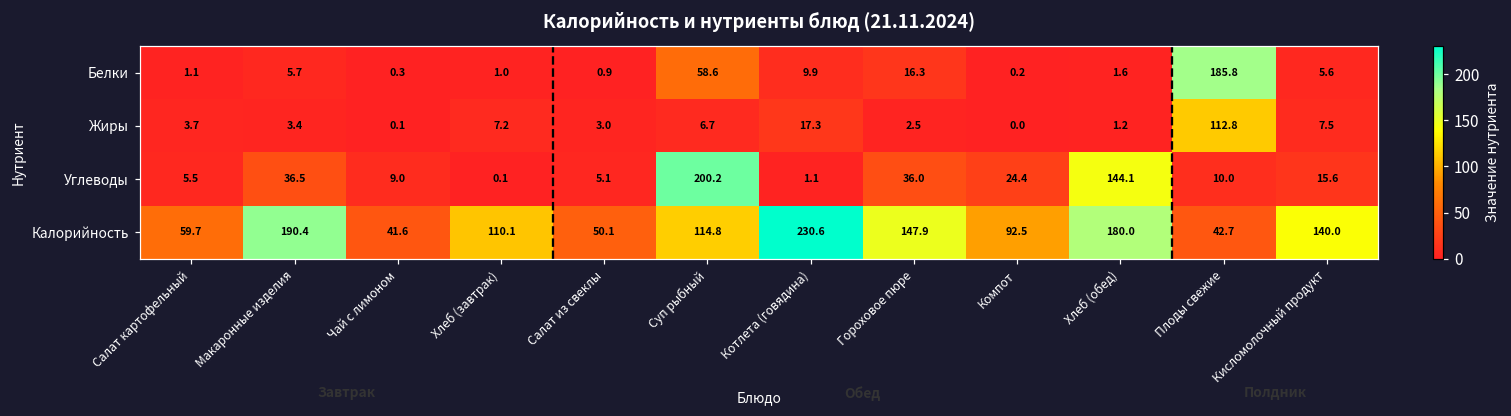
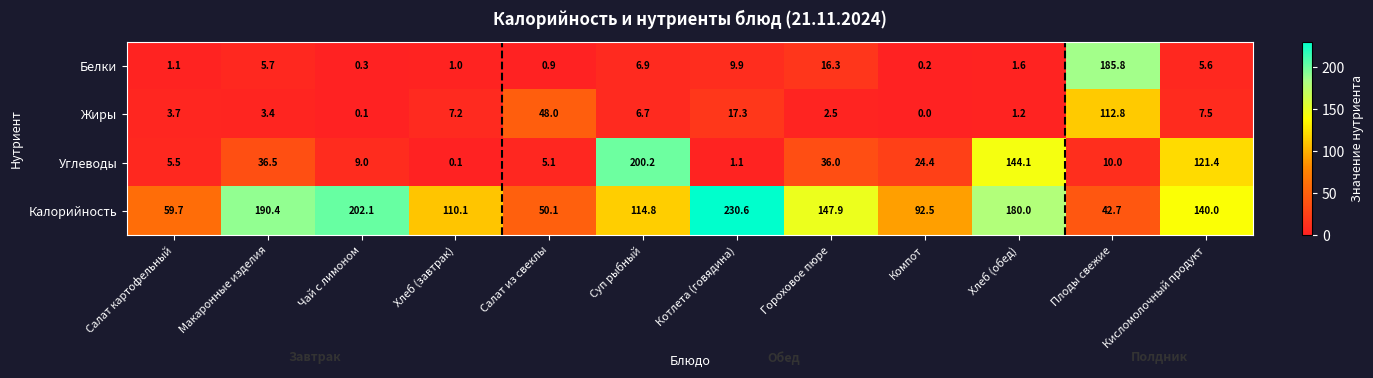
Белки, Суп рыбный: 58.6 -> 6.9
Жиры, Салат из свеклы: 3.0 -> 48.0
Углеводы, Кисломолочный продукт: 15.6 -> 121.4
Калорийность, Чай с лимоном: 41.6 -> 202.1
